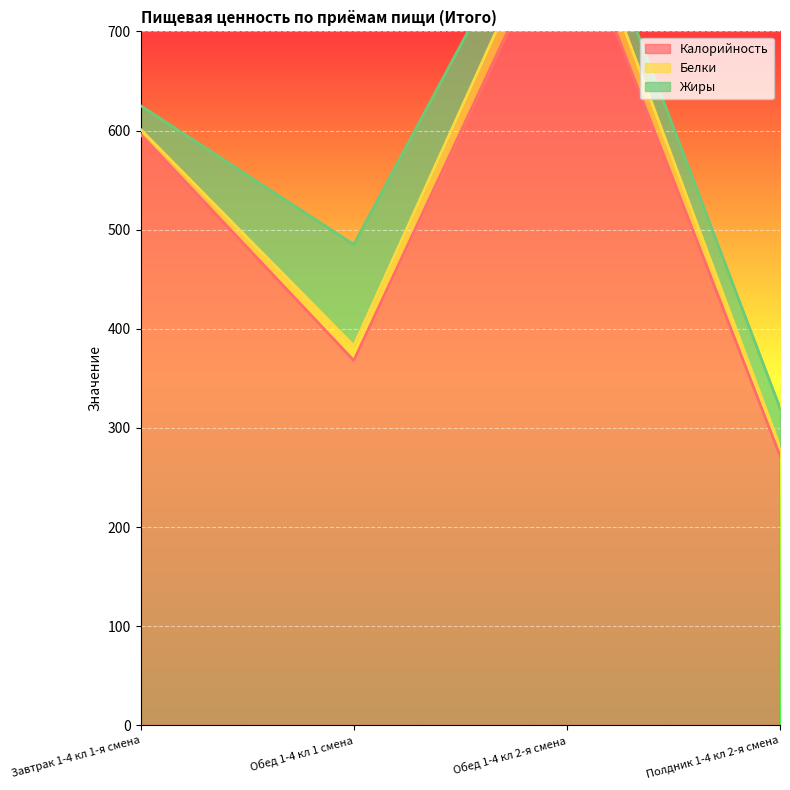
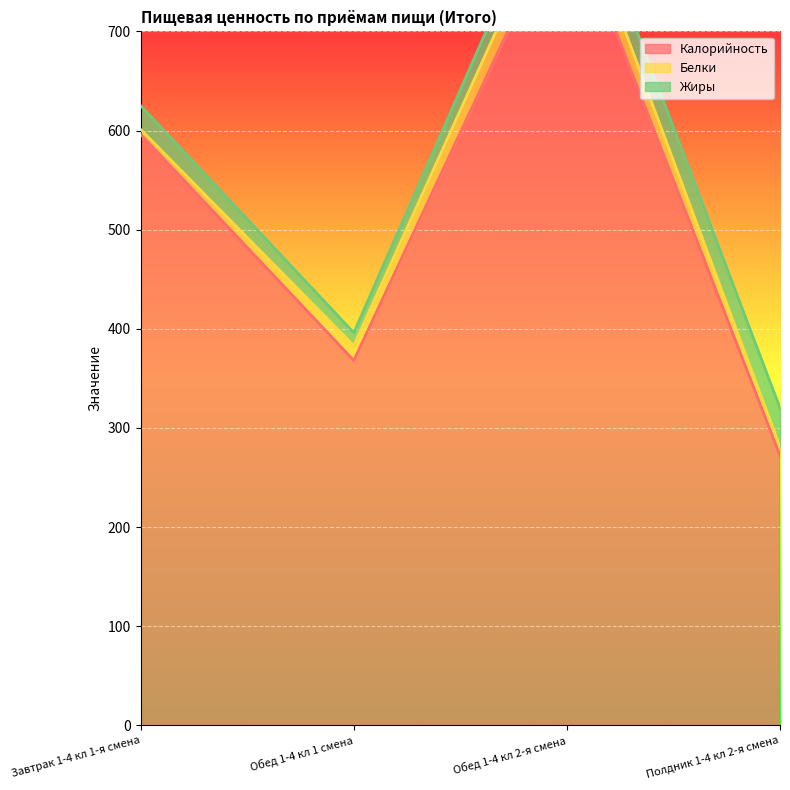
Жиры, Обед 1-4 кл 1 смена: 100 -> 10
